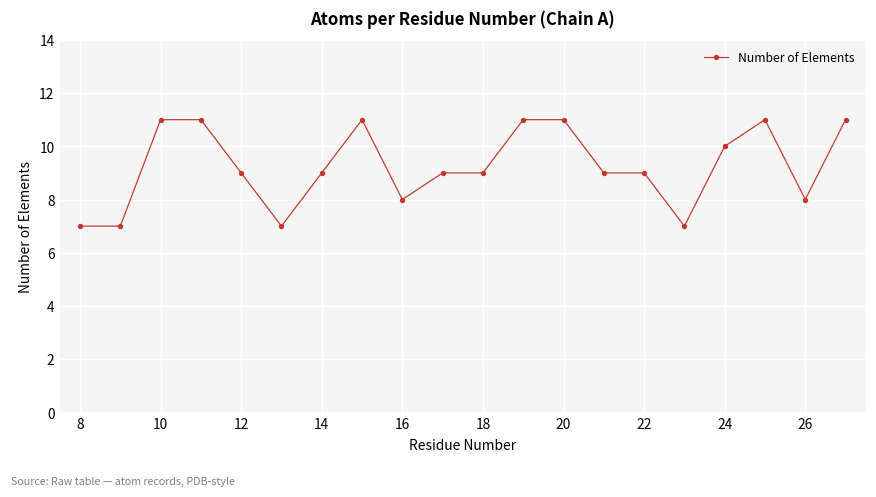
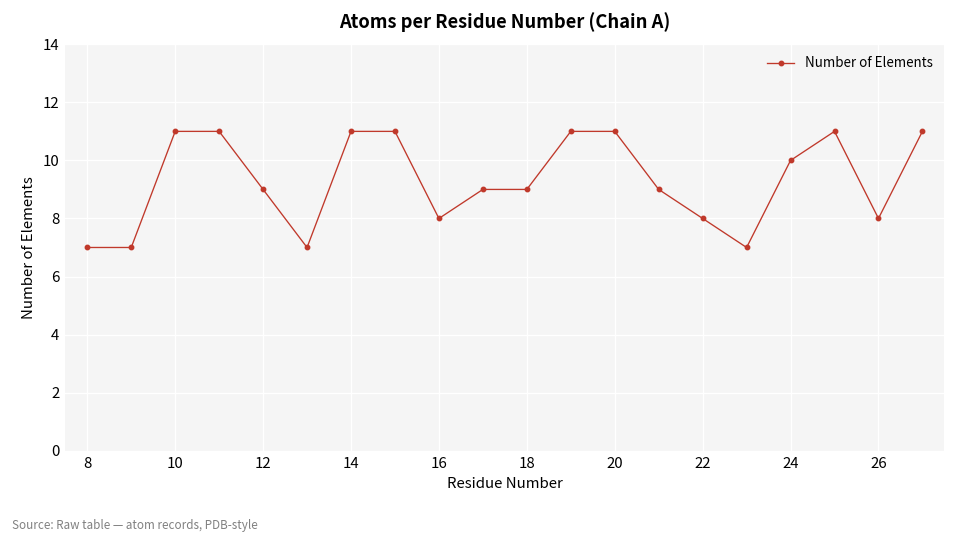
14: 9 -> 11
22: 9 -> 8
